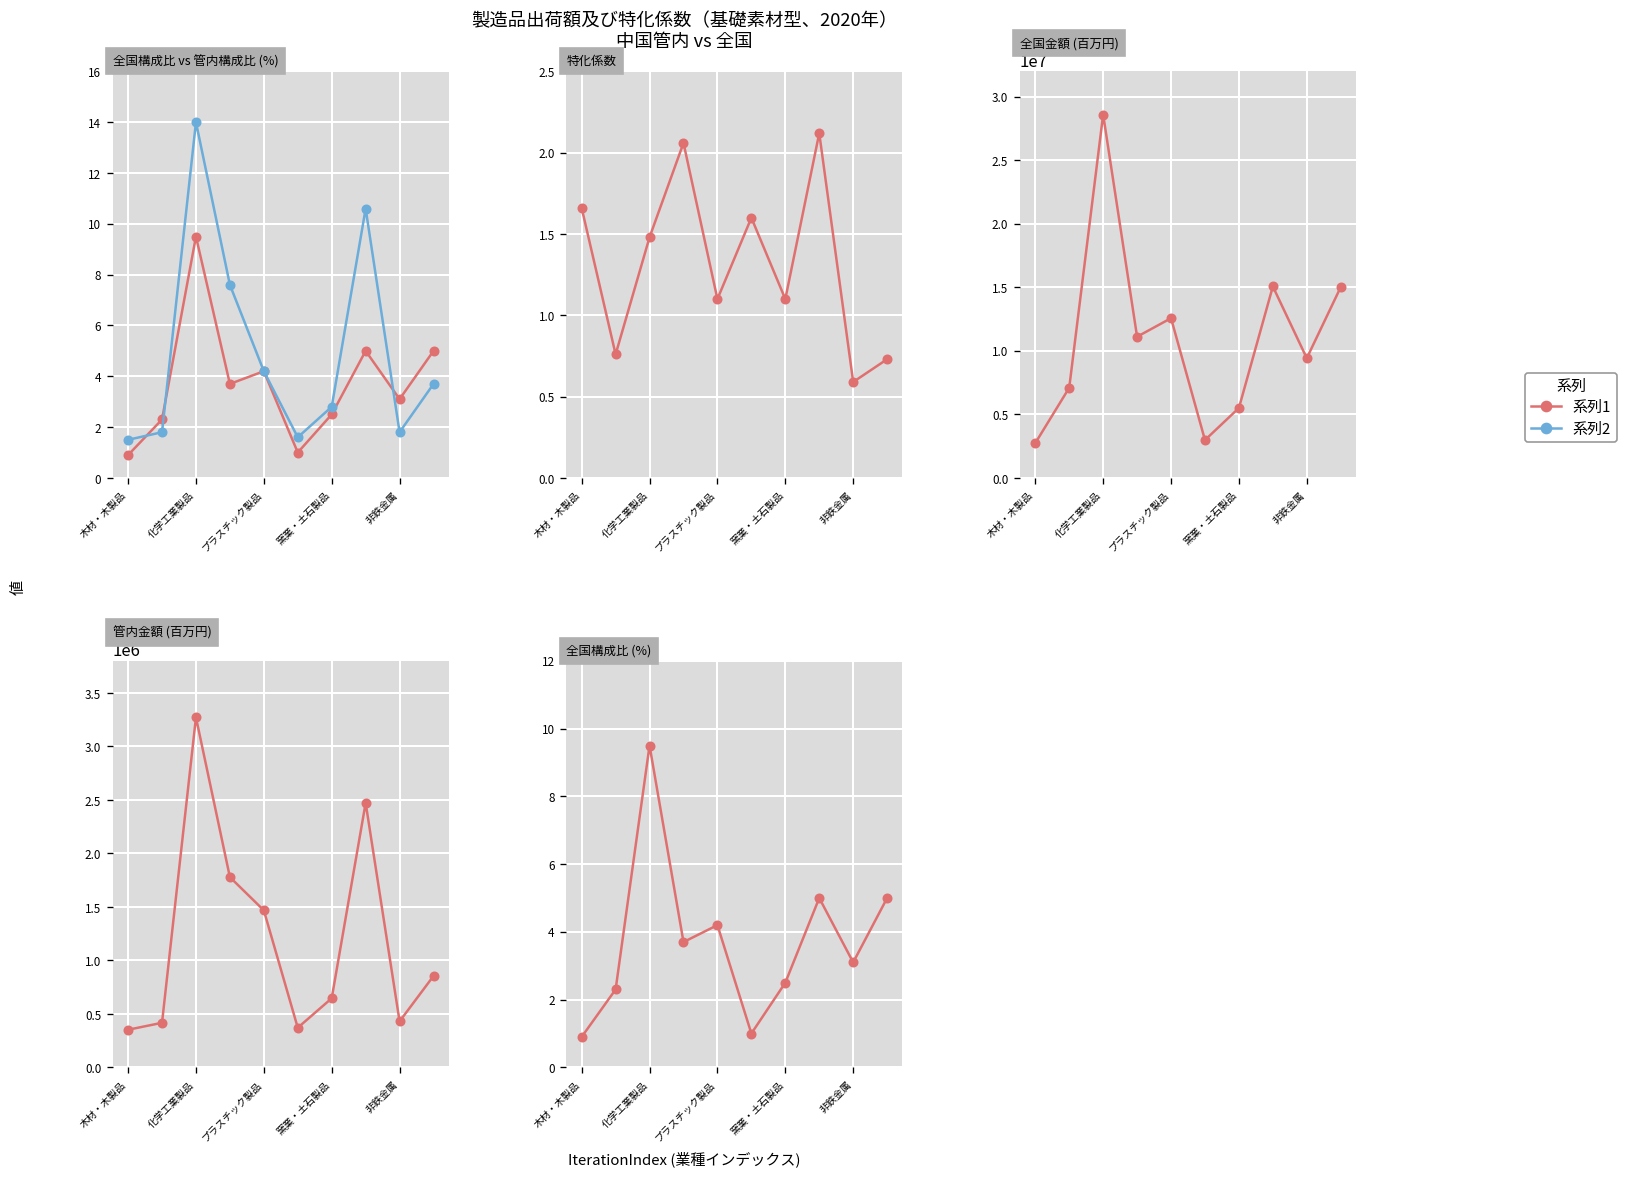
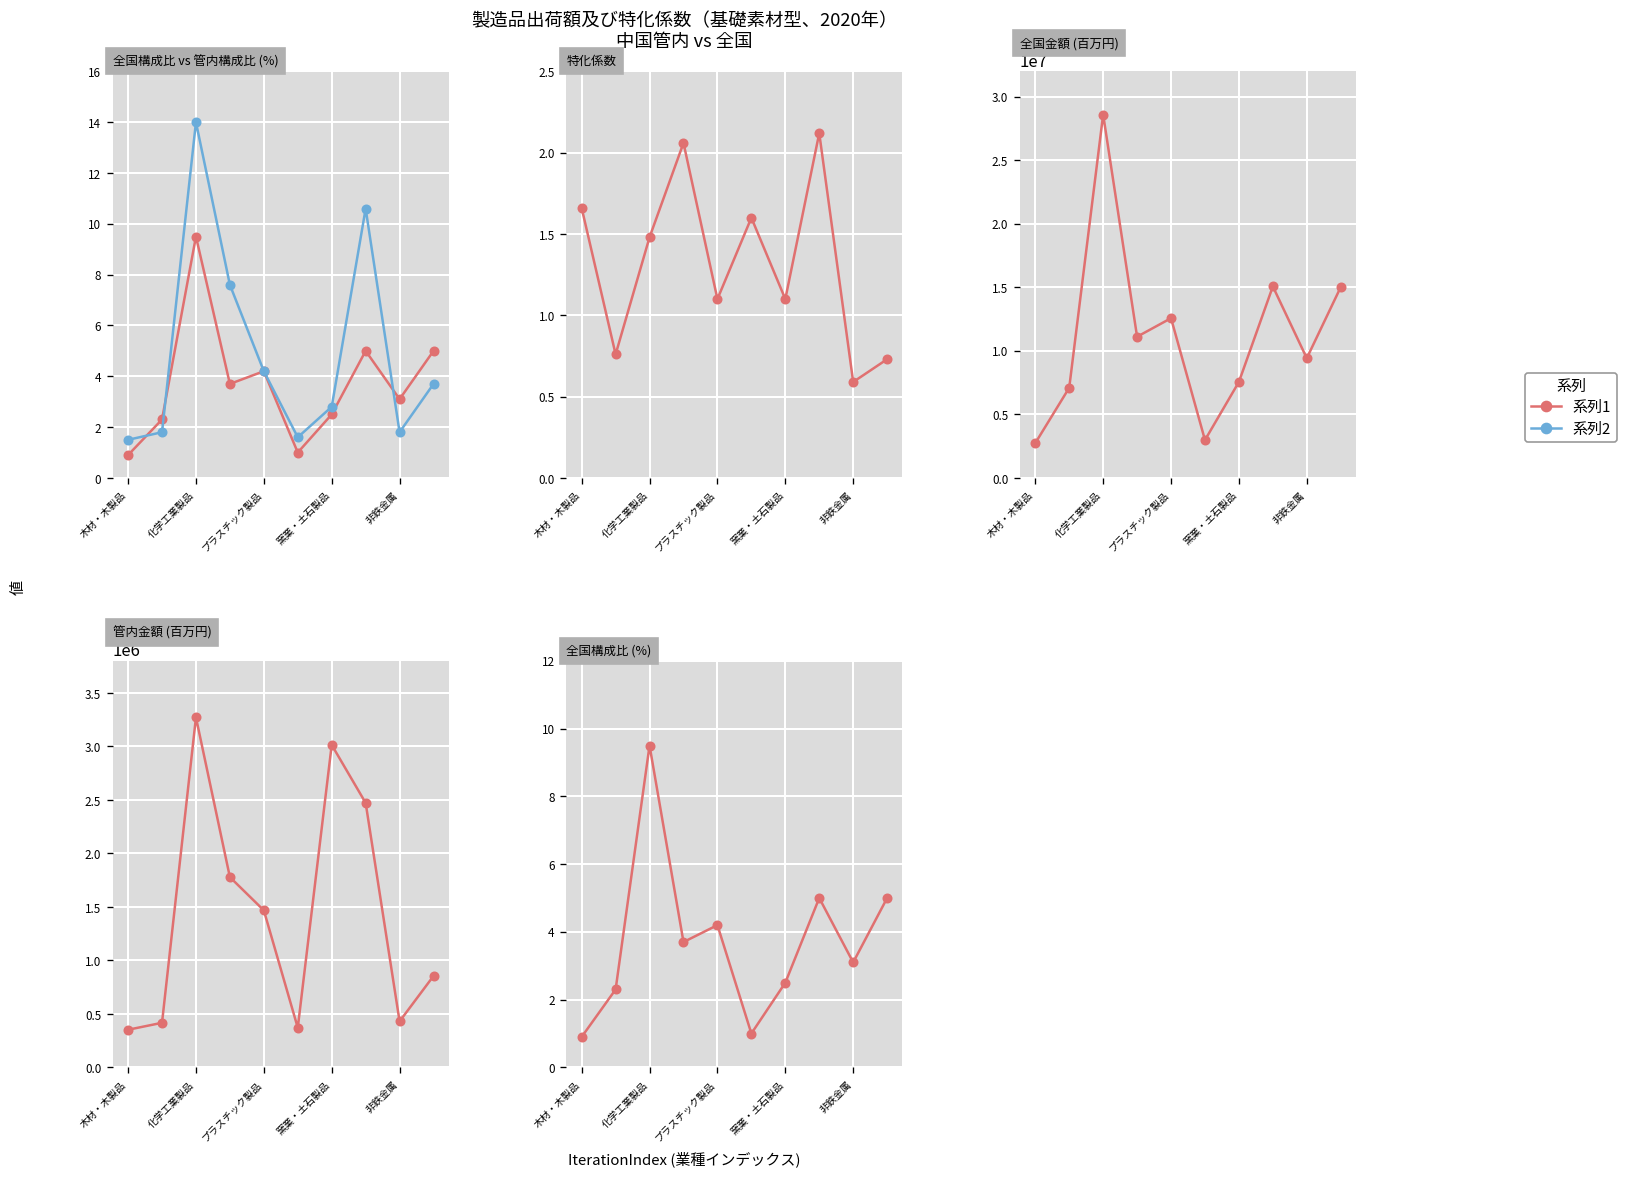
全国金額 (百万円), 窯業・土石製品: 5500000 -> 7600000
管内金額 (百万円), 窯業・土石製品: 600000 -> 3000000
